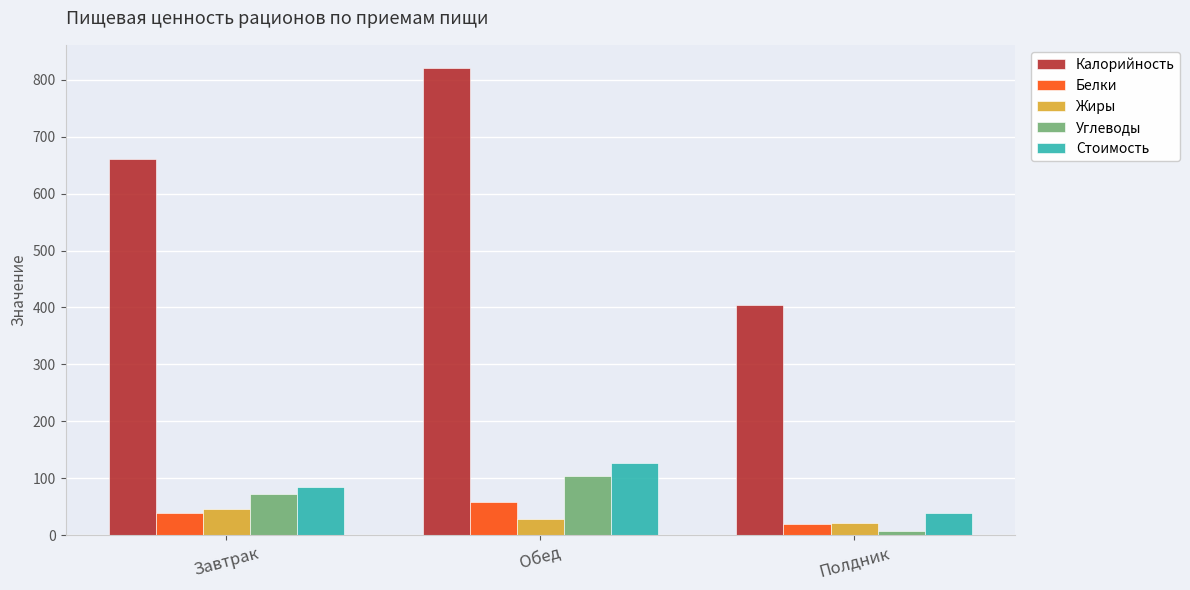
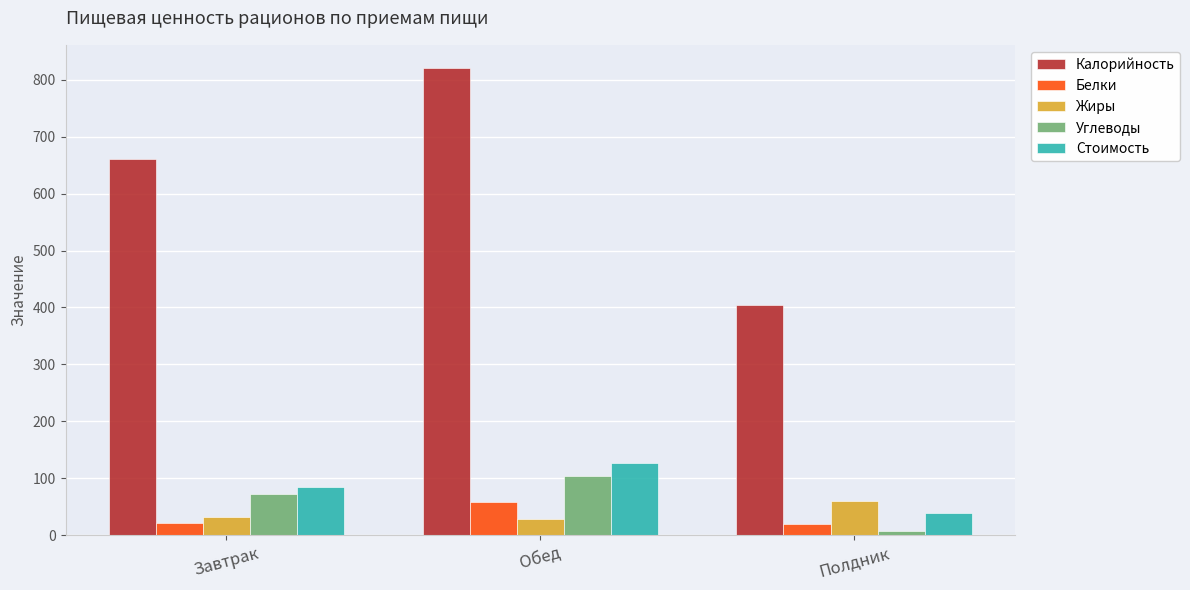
Белки, Завтрак: 40 -> 20
Жиры, Завтрак: 50 -> 30
Жиры, Полдник: 20 -> 60
